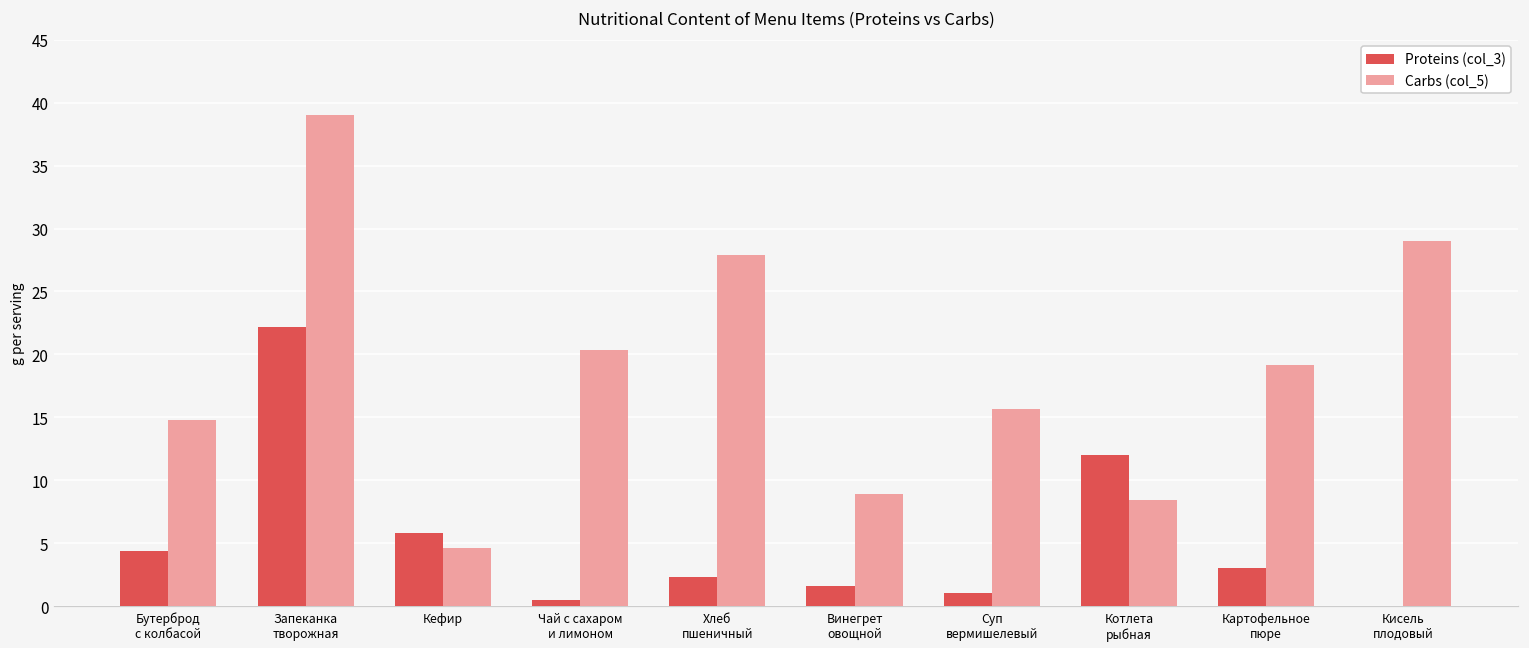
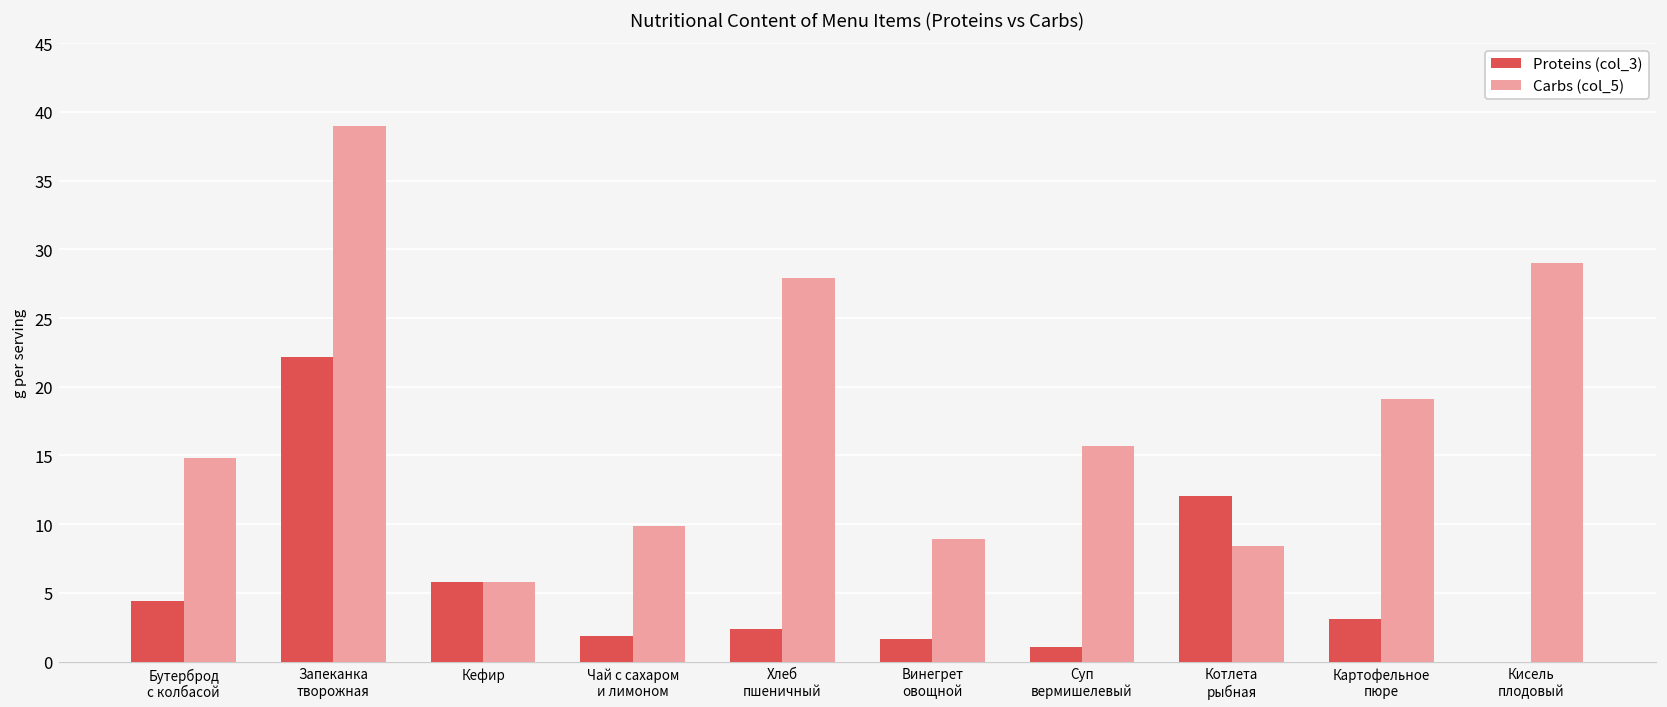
Carbs (col_5), Кефир: 4.6 -> 5.8
Proteins (col_3), Чай с сахаром и лимоном: 0.5 -> 1.9
Carbs (col_5), Чай с сахаром и лимоном: 20.4 -> 9.9
